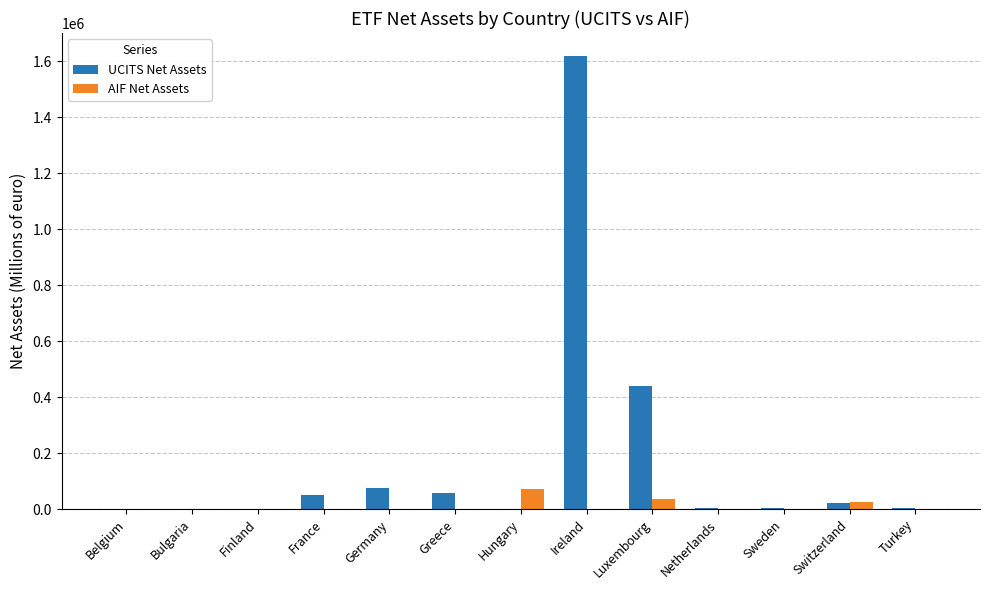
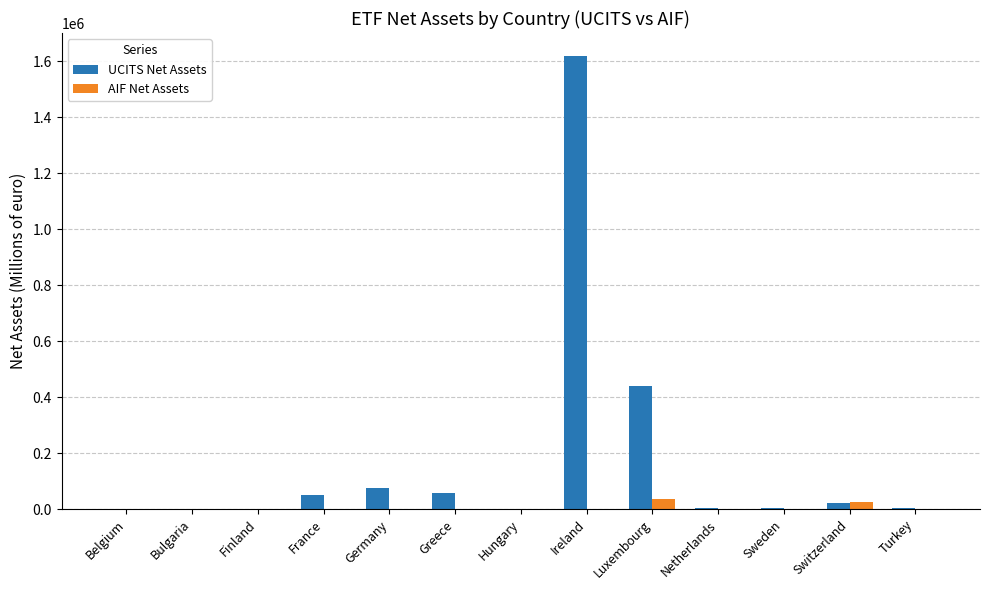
AIF Net Assets, Hungary: 70000 -> 0
